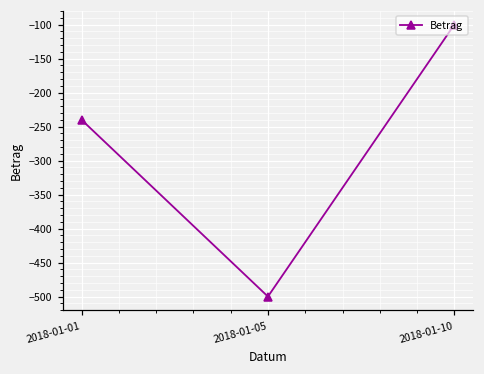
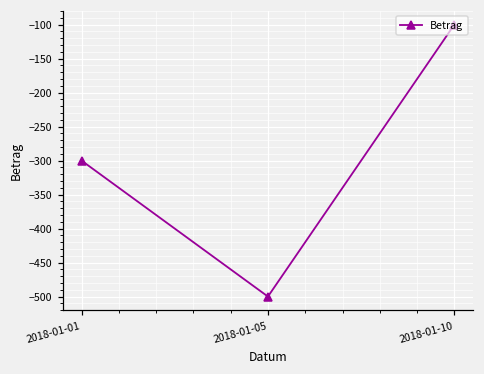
2018-01-01: -240 -> -300
